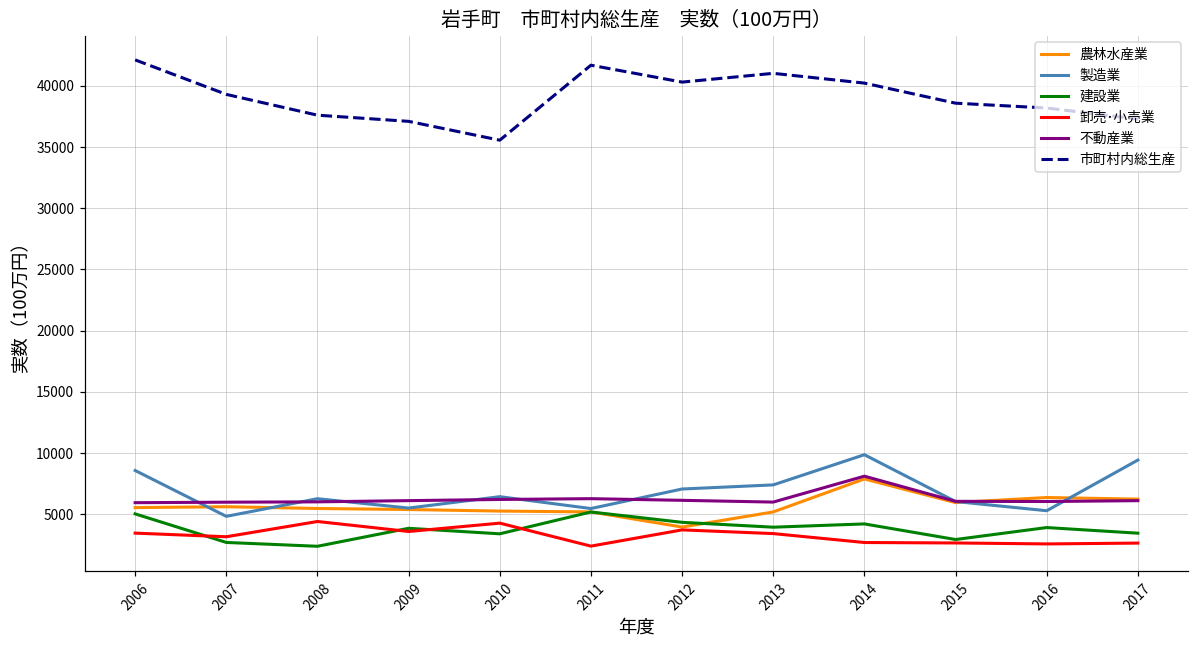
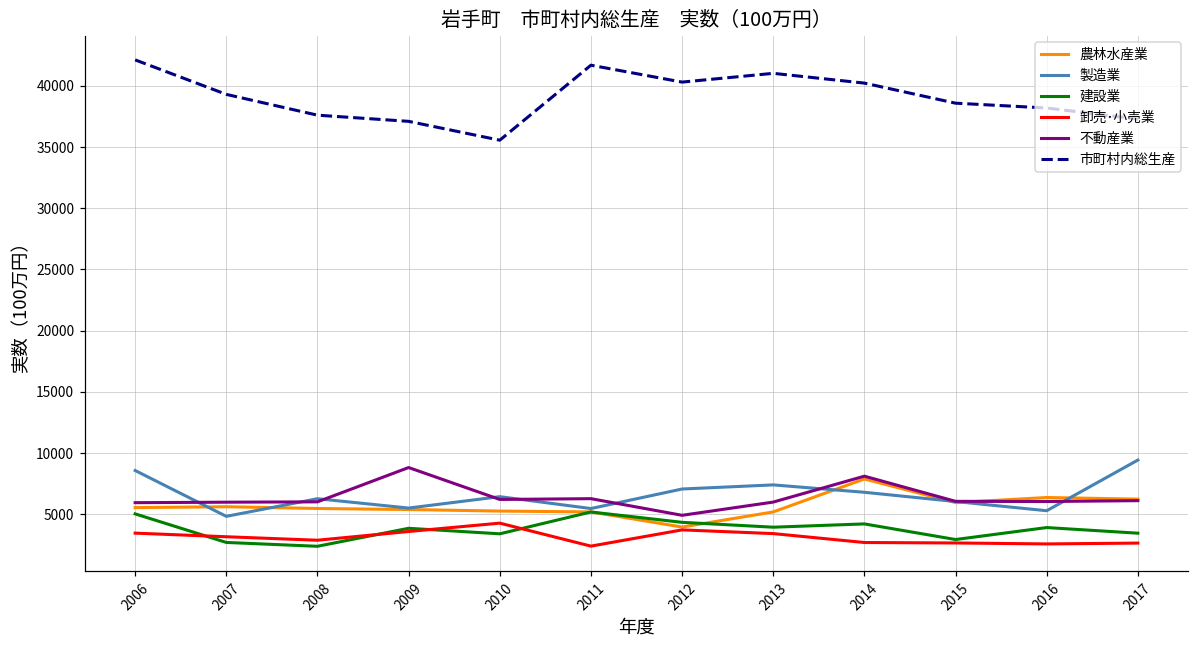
卸売･小売業, 2008: 4400 -> 2900
不動産業, 2009: 6100 -> 8800
不動産業, 2012: 6100 -> 4900
製造業, 2014: 9900 -> 6800
